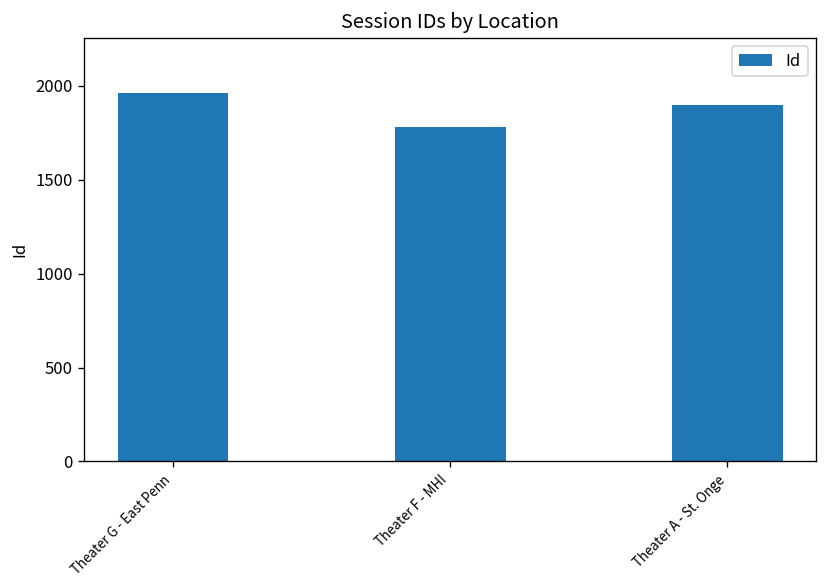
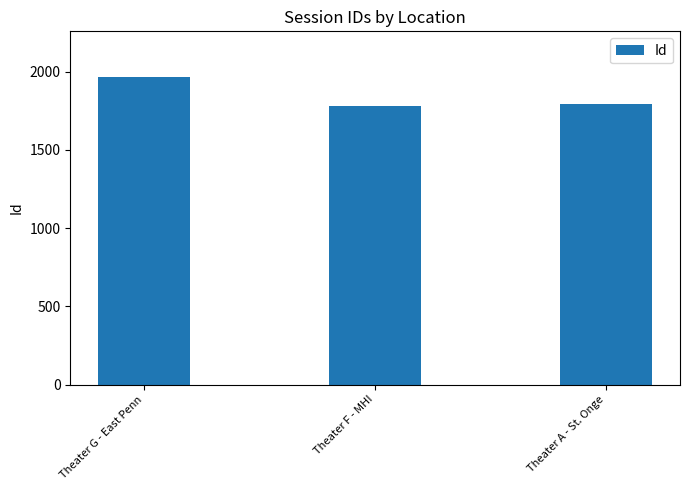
Theater A - St. Onge: 1900 -> 1800
